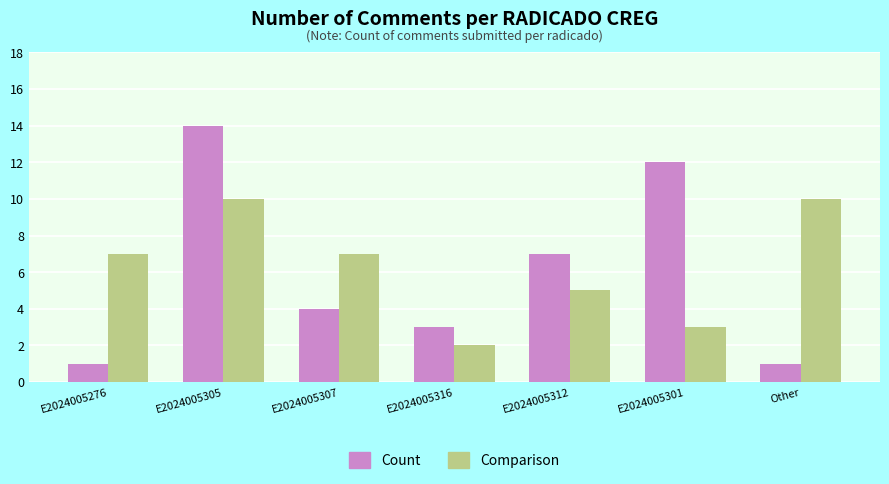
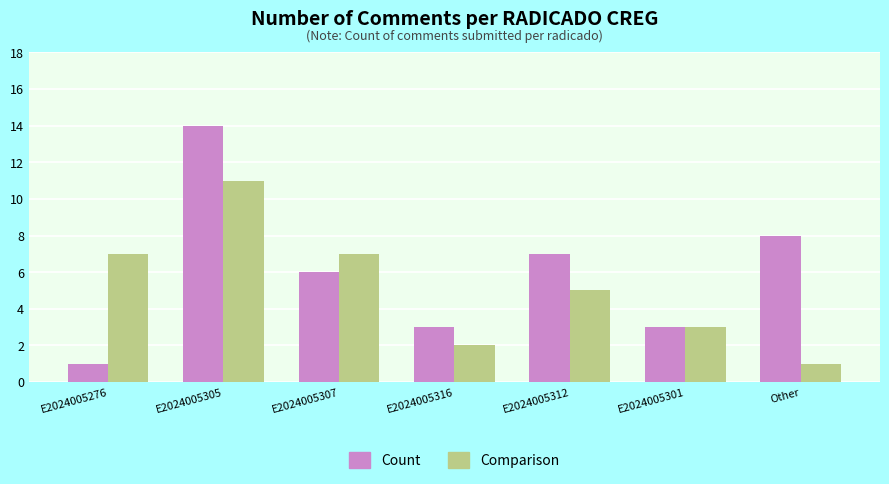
Comparison, E2024005305: 10 -> 11
Count, E2024005307: 4 -> 6
Count, E2024005301: 12 -> 3
Count, Other: 1 -> 8
Comparison, Other: 10 -> 1
